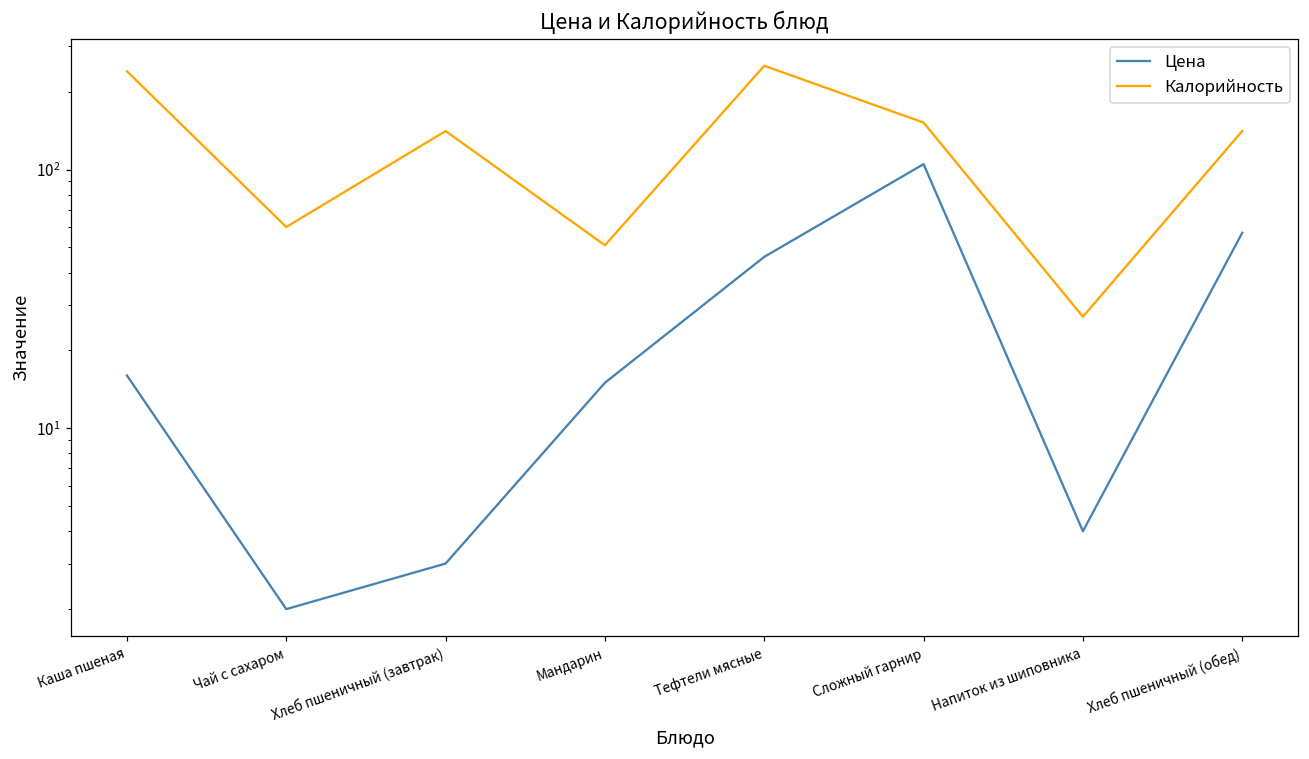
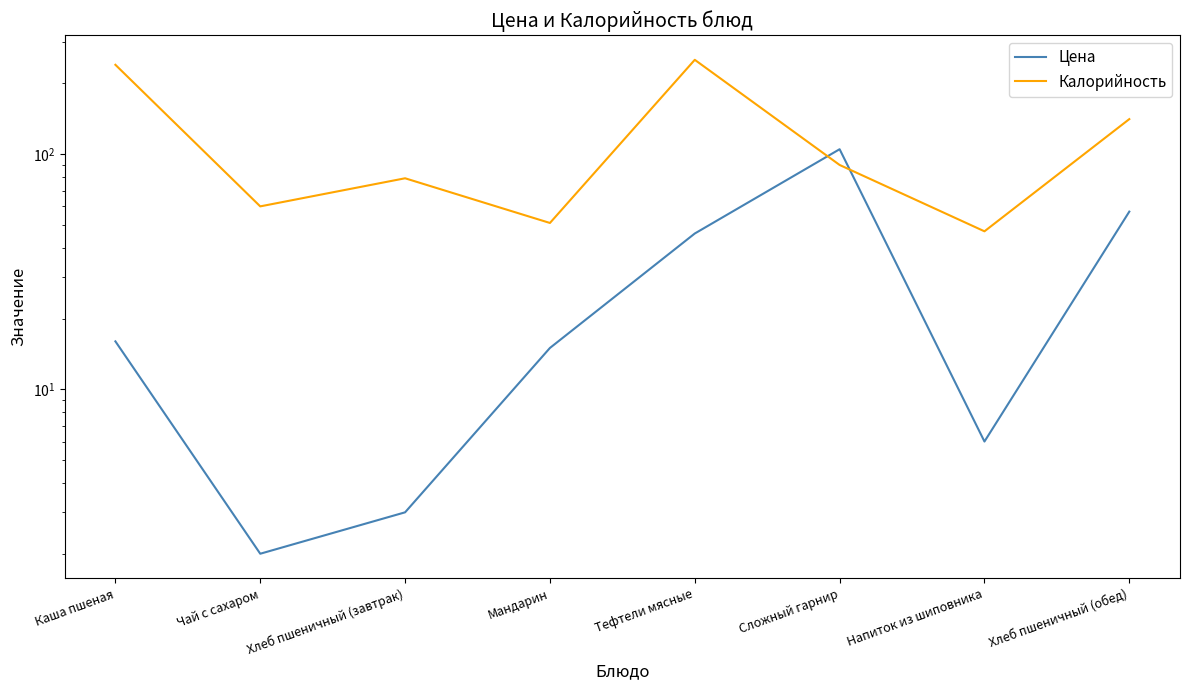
Калорийность, Хлеб пшеничный (завтрак): 140 -> 79
Калорийность, Сложный гарнир: 150 -> 90
Цена, Напиток из шиповника: 4 -> 6
Калорийность, Напиток из шиповника: 27 -> 47
